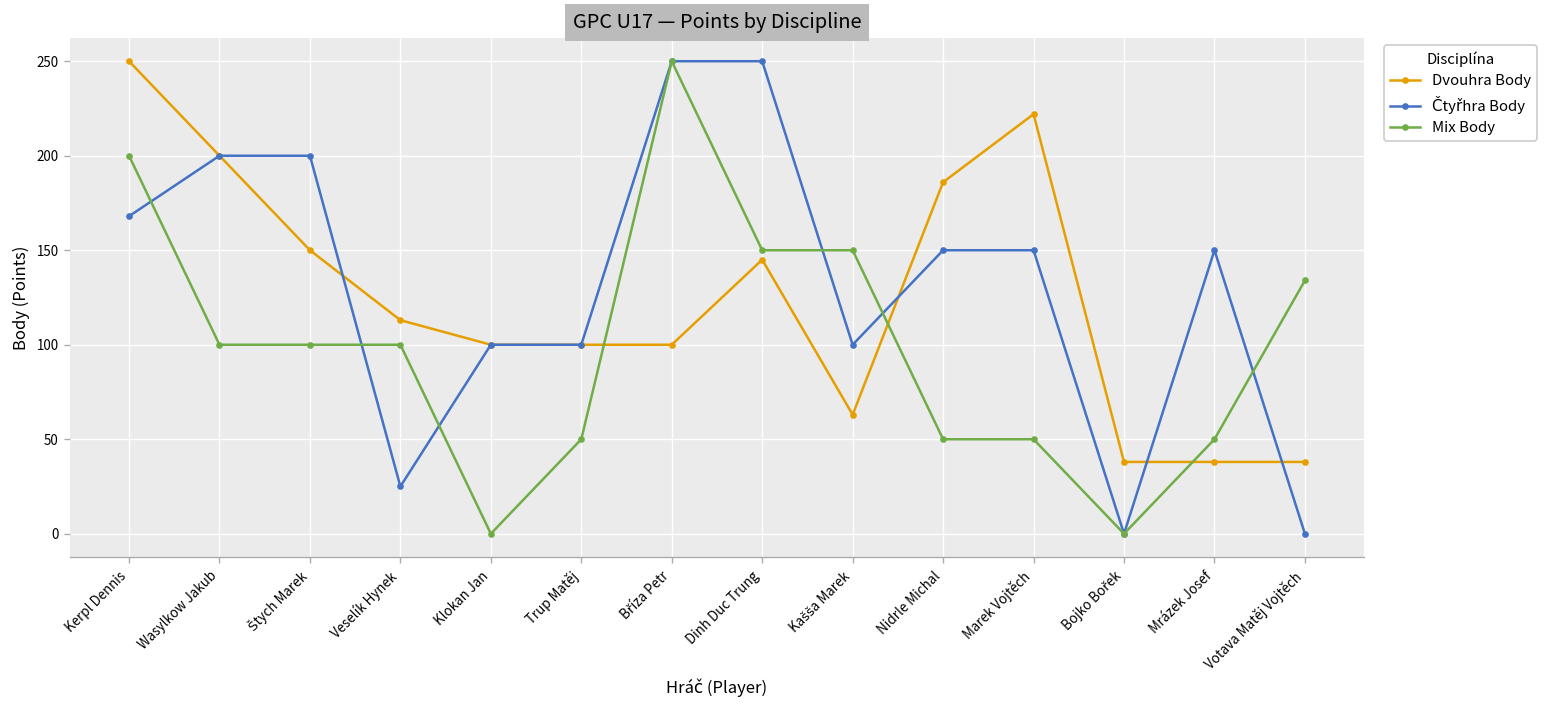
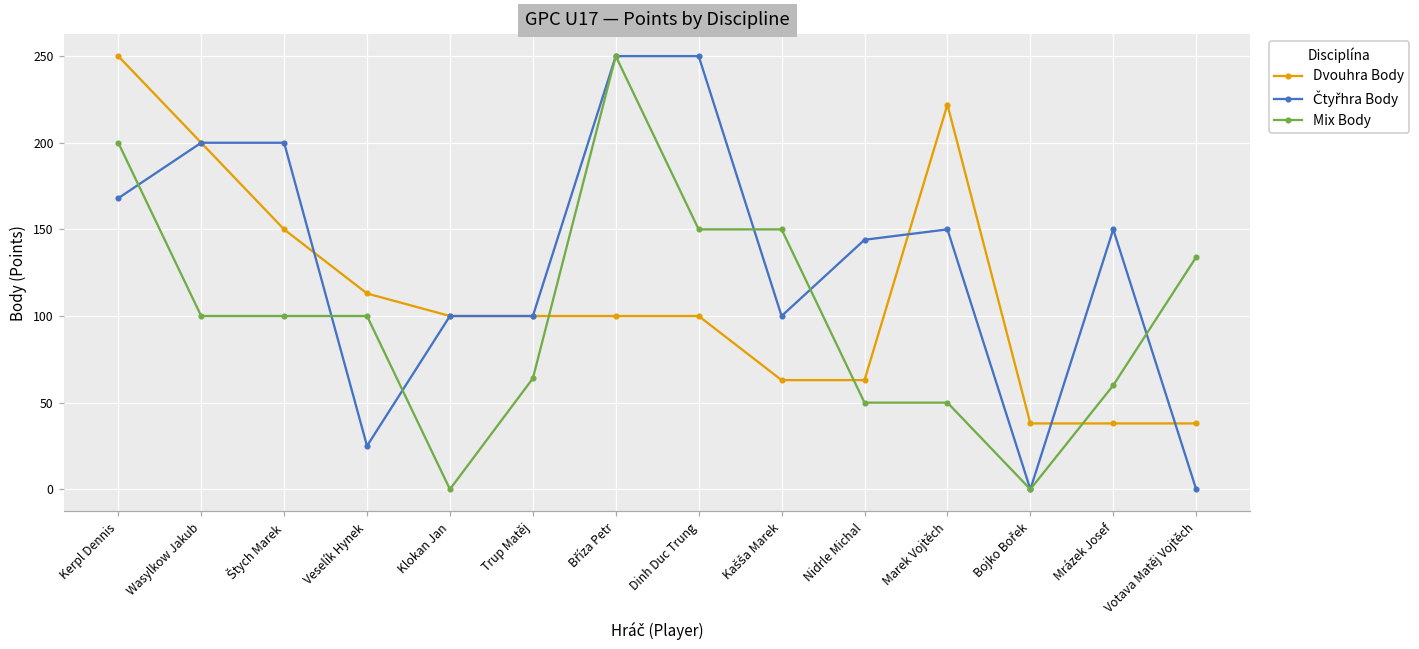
Mix Body, Trup Matěj: 50 -> 64
Dvouhra Body, Dinh Duc Trung: 145 -> 100
Dvouhra Body, Nidrle Michal: 186 -> 63
Čtyřhra Body, Nidrle Michal: 150 -> 144
Mix Body, Mrázek Josef: 50 -> 60
